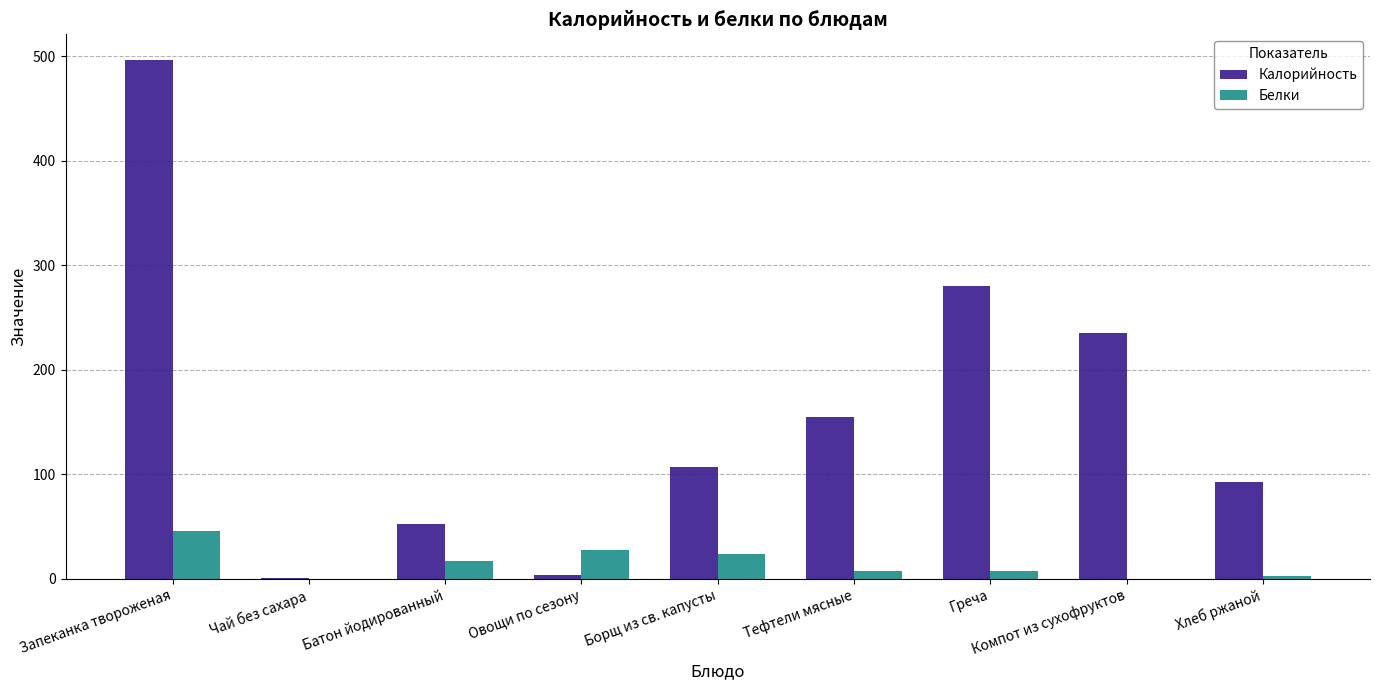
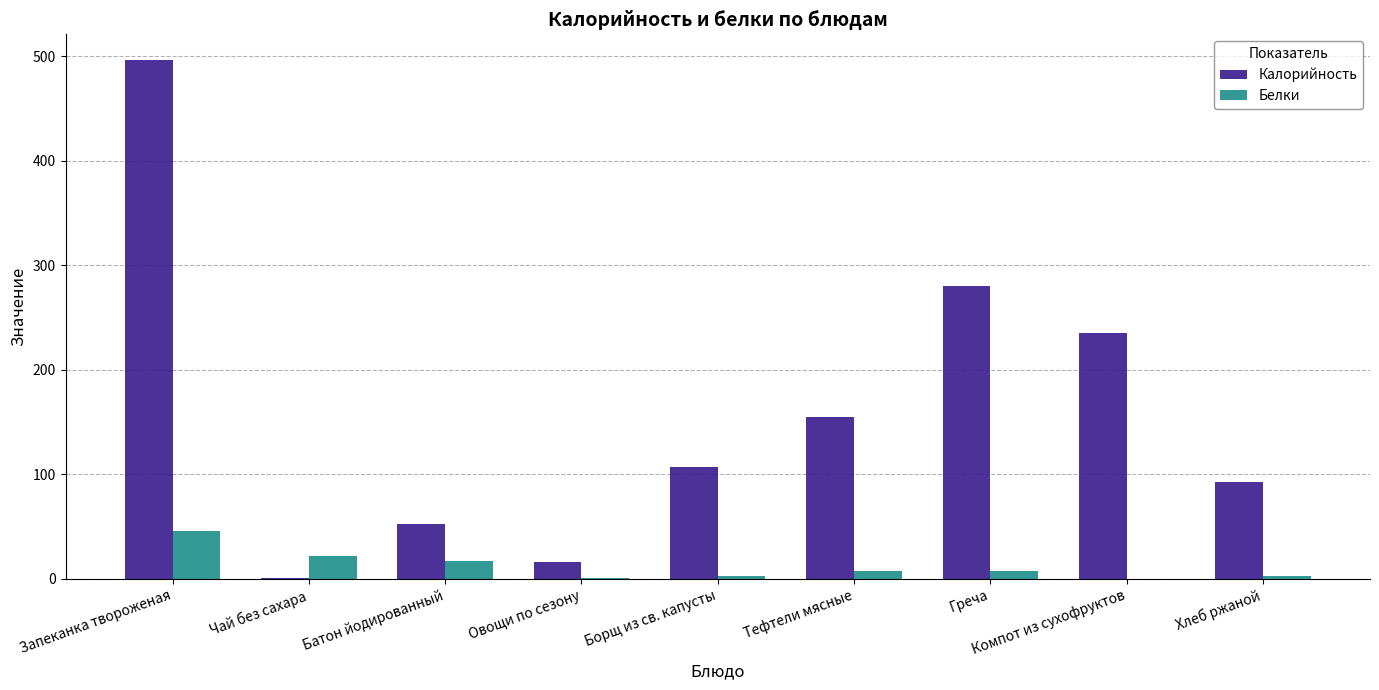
Белки, Чай без сахара: 0 -> 21
Калорийность, Овощи по сезону: 4 -> 16
Белки, Овощи по сезону: 28 -> 0
Белки, Борщ из св. капусты: 23 -> 2
